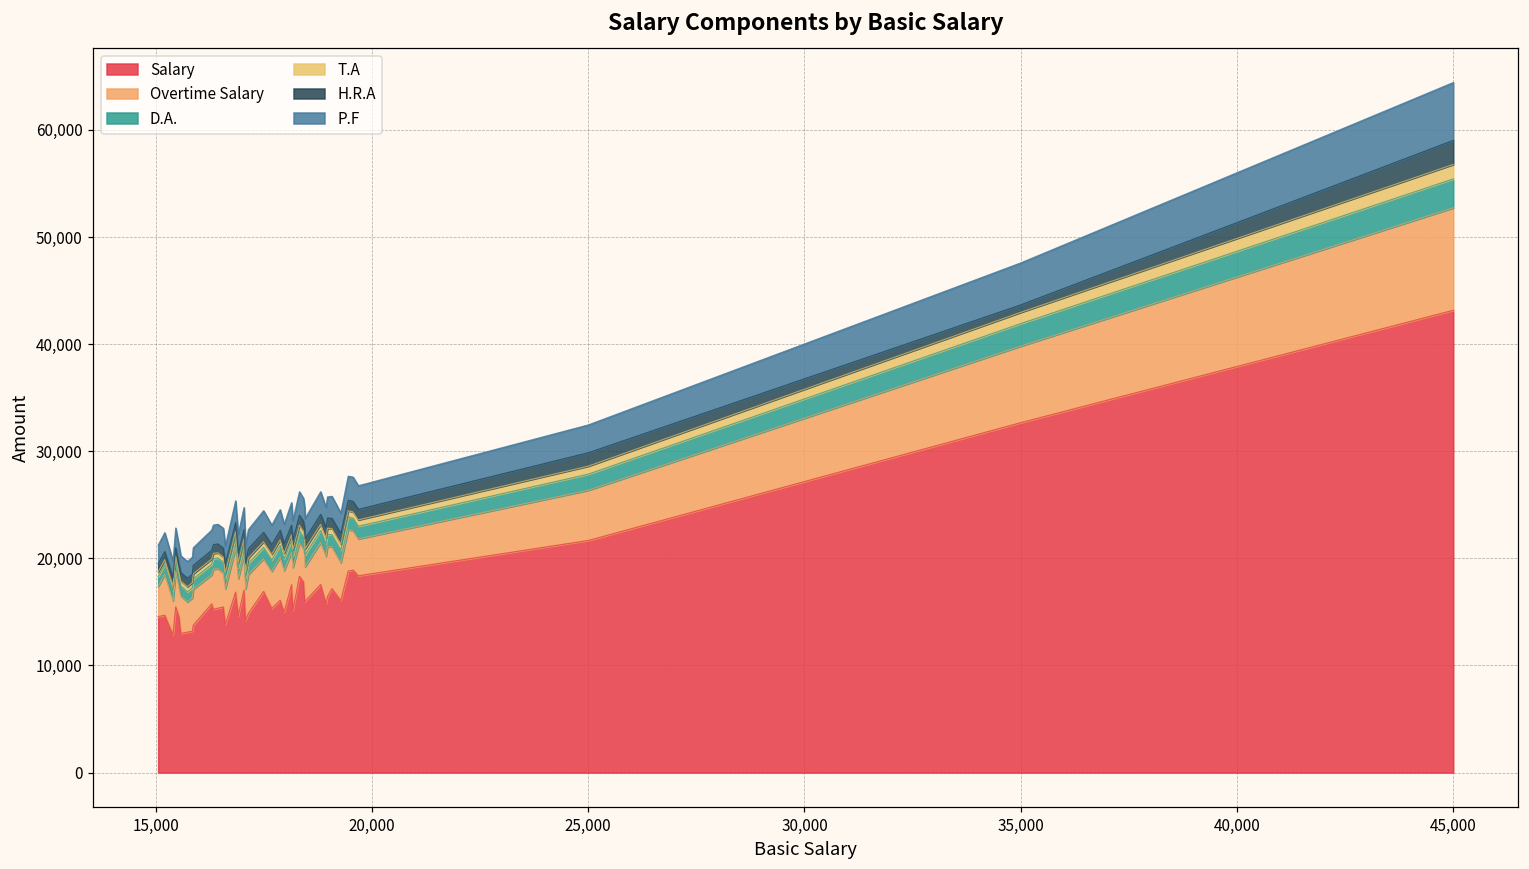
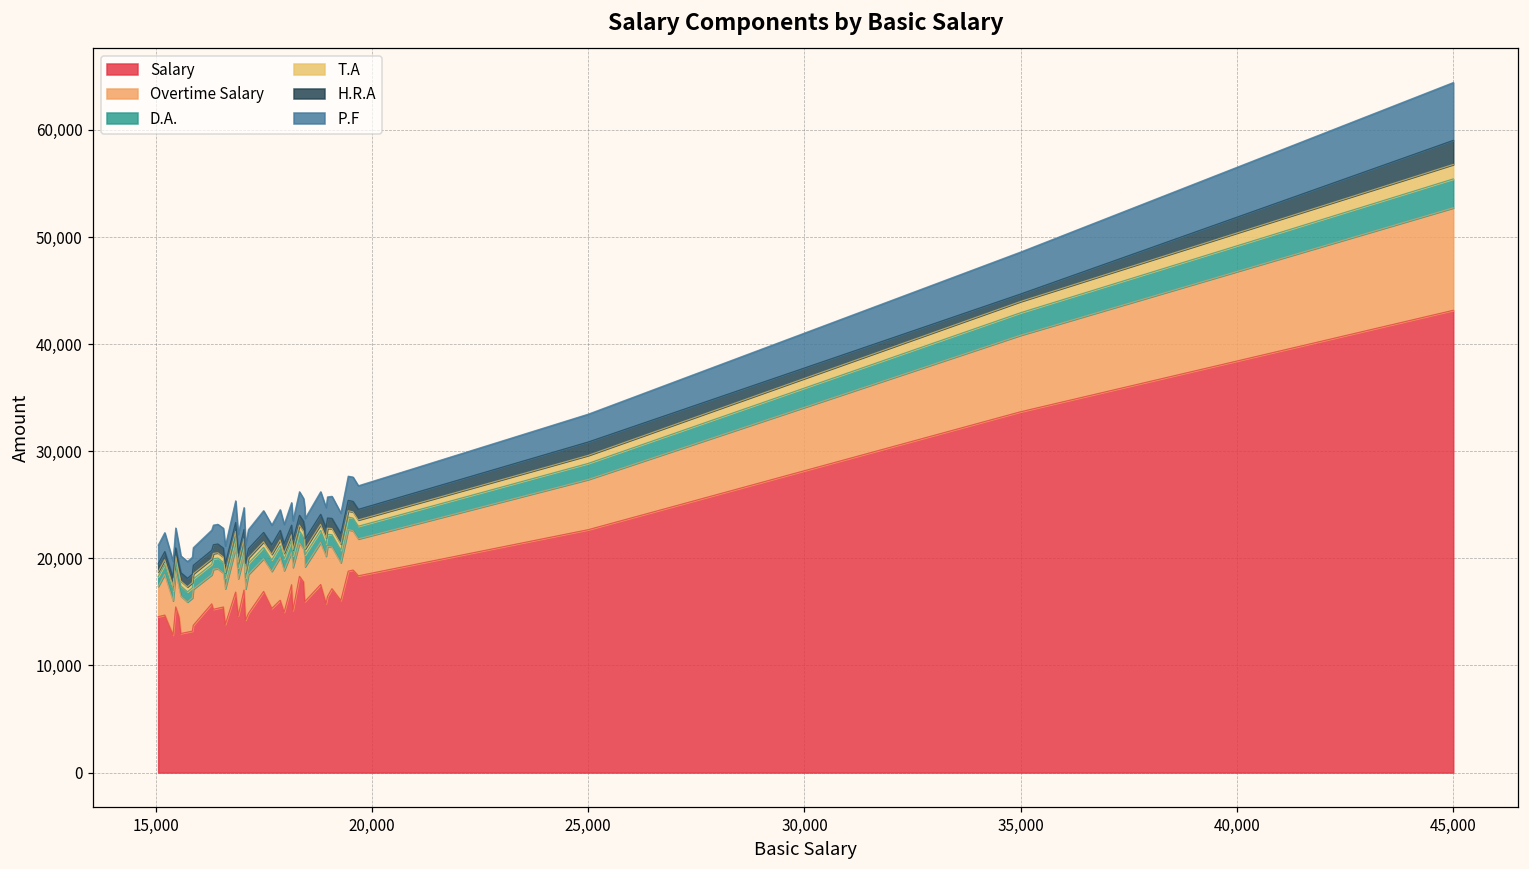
Salary, 25,000: 22,000 -> 23,000
Salary, 35,000: 33,000 -> 34,000
